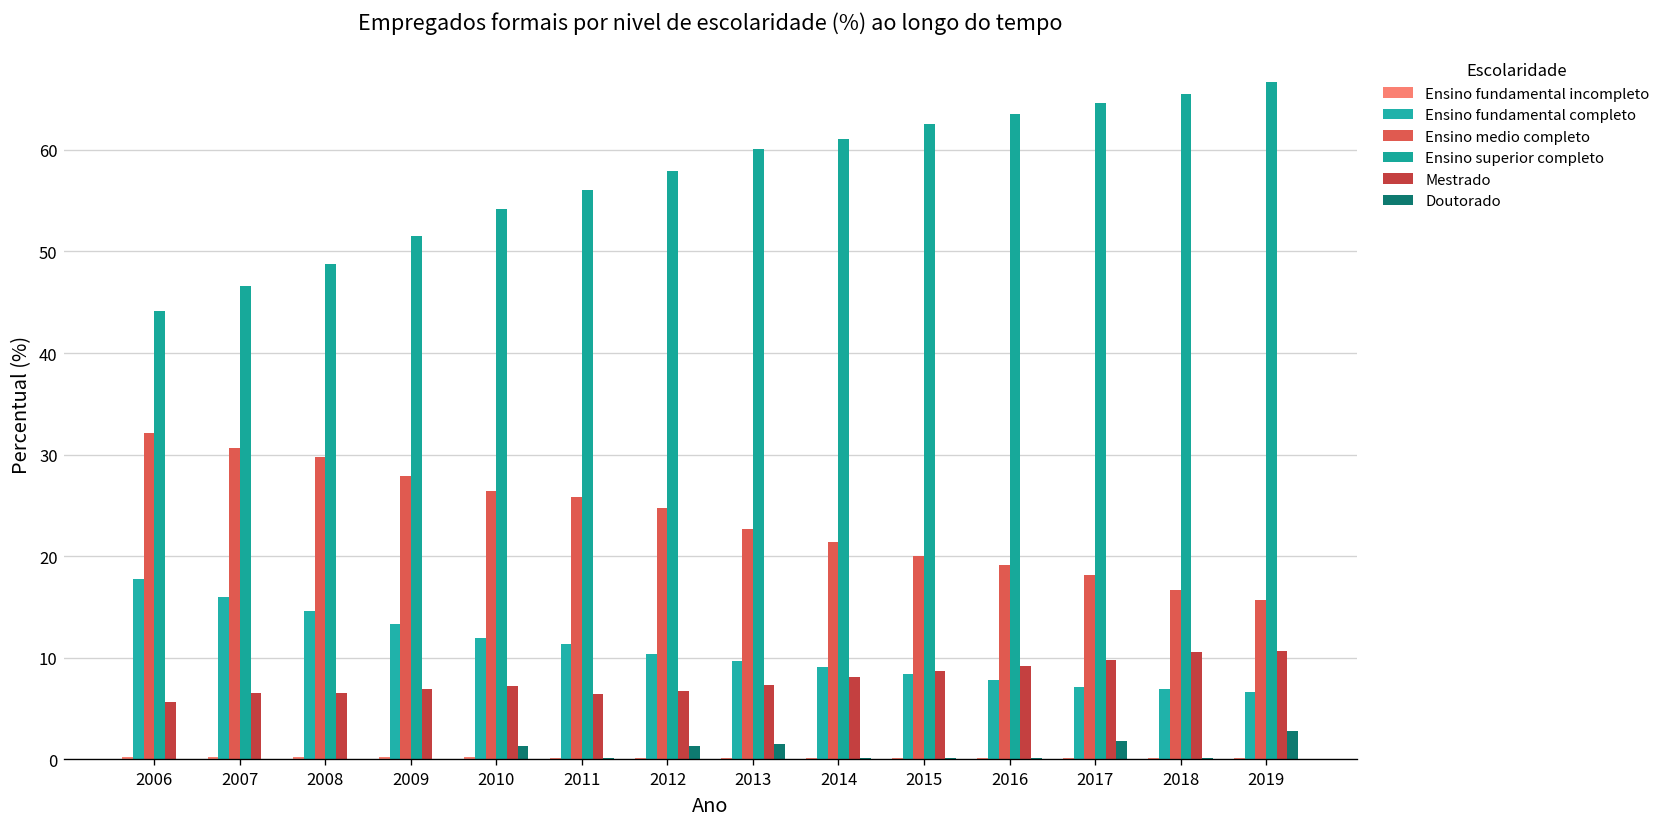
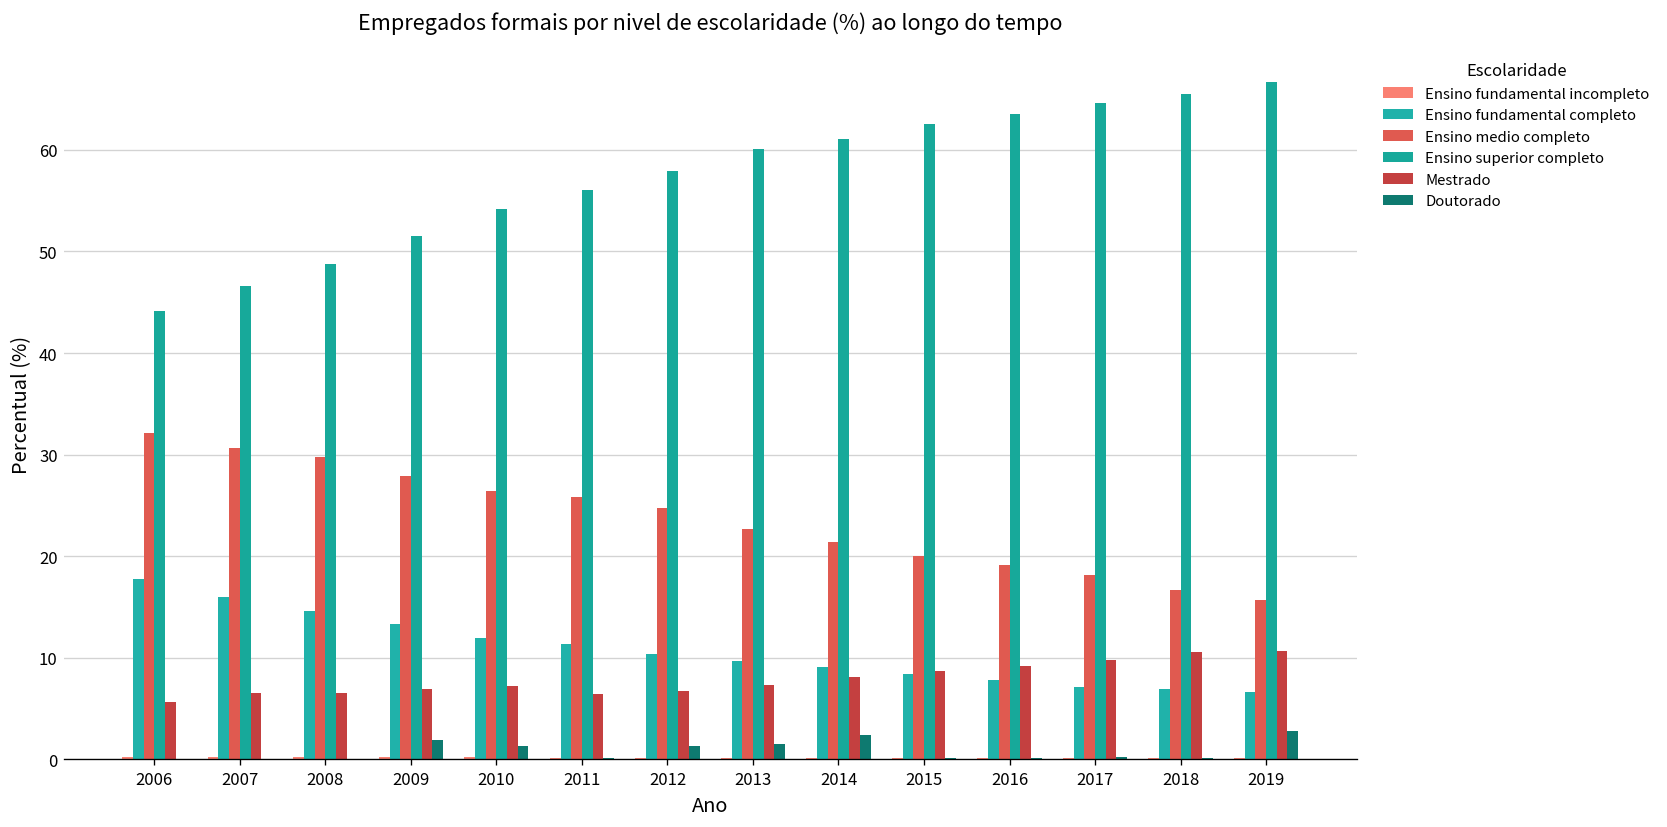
Doutorado, 2009: 0 -> 2
Doutorado, 2014: 0 -> 2
Doutorado, 2017: 2 -> 0
